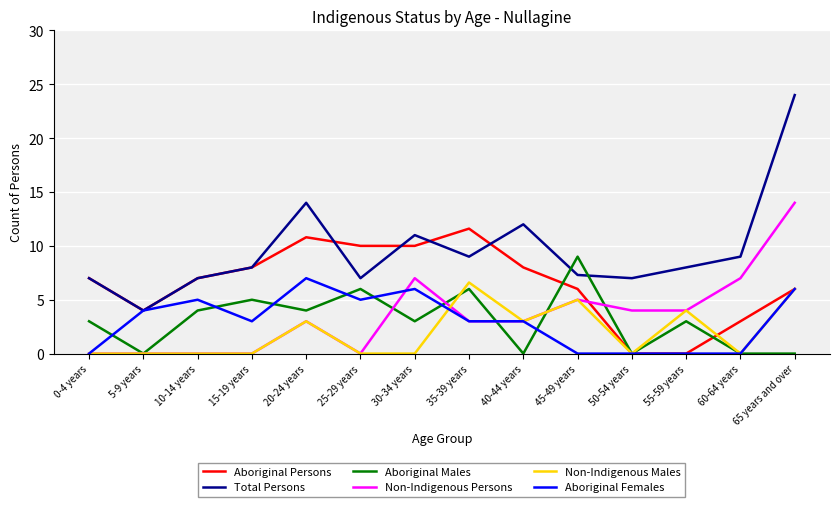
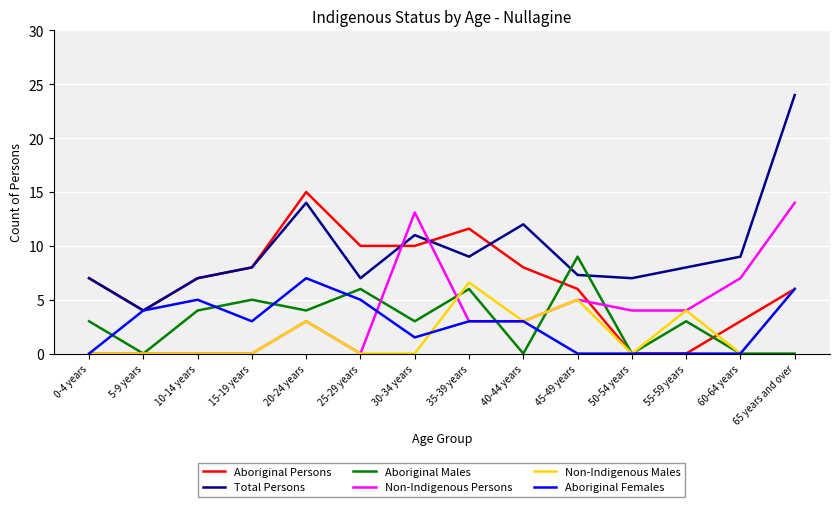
Aboriginal Persons, 20-24 years: 10.8 -> 15.0
Non-Indigenous Persons, 30-34 years: 7.0 -> 13.1
Aboriginal Females, 30-34 years: 6.0 -> 1.5
